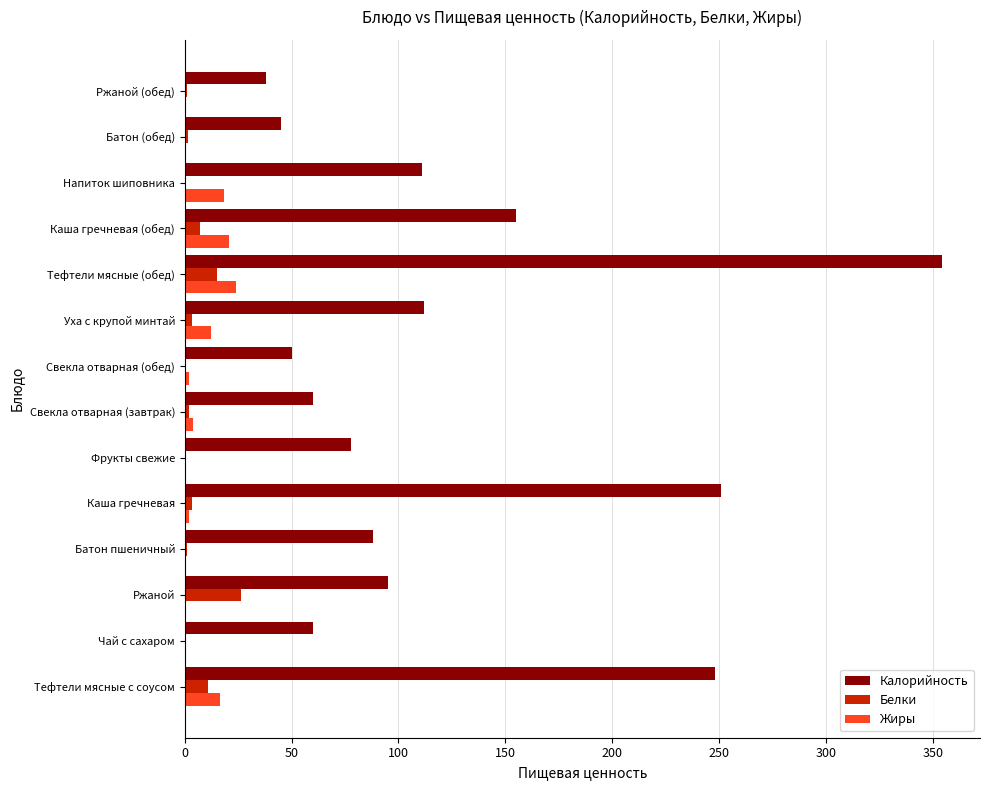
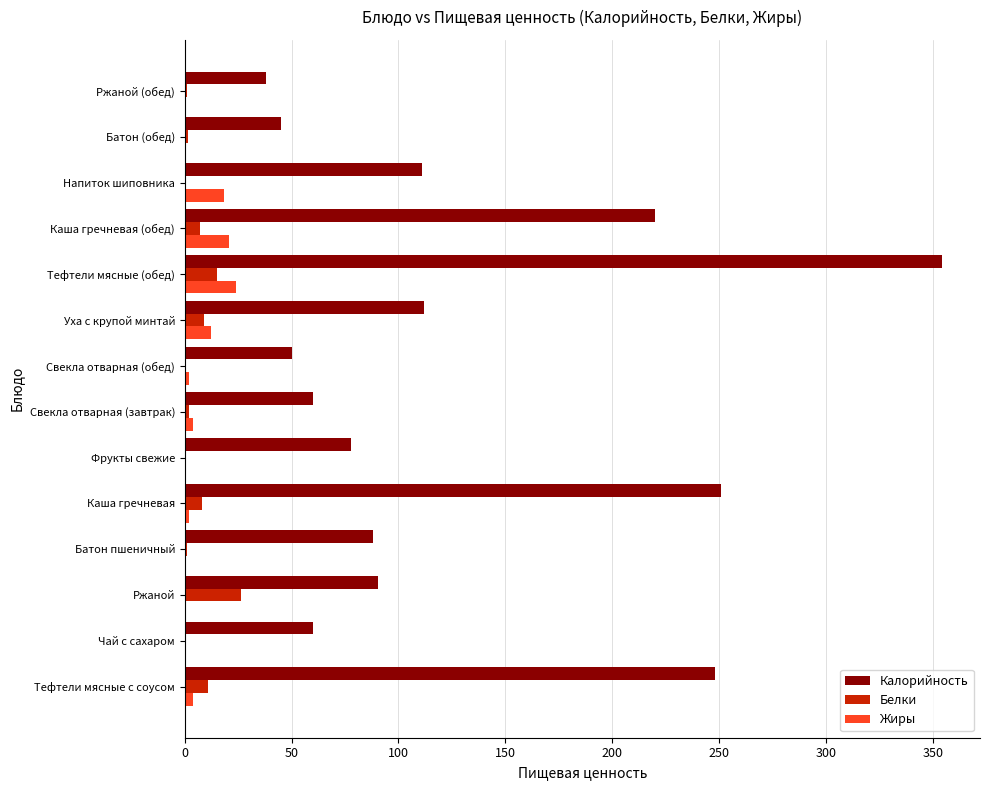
Калорийность, Каша гречневая (обед): 155 -> 220
Белки, Уха с крупой минтай: 3 -> 9
Белки, Каша гречневая: 3 -> 8
Калорийность, Ржаной: 95 -> 90
Жиры, Тефтели мясные с соусом: 17 -> 4
